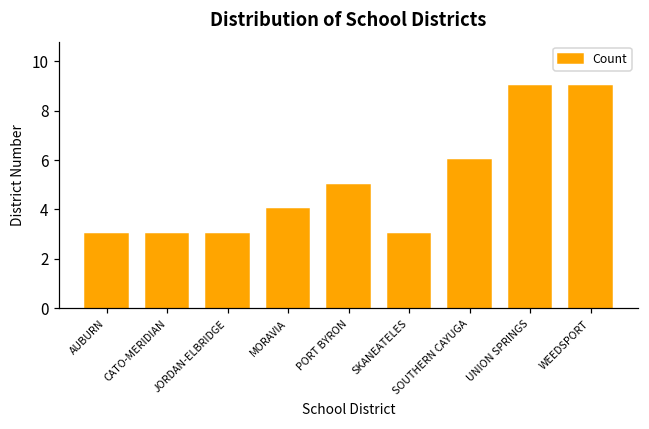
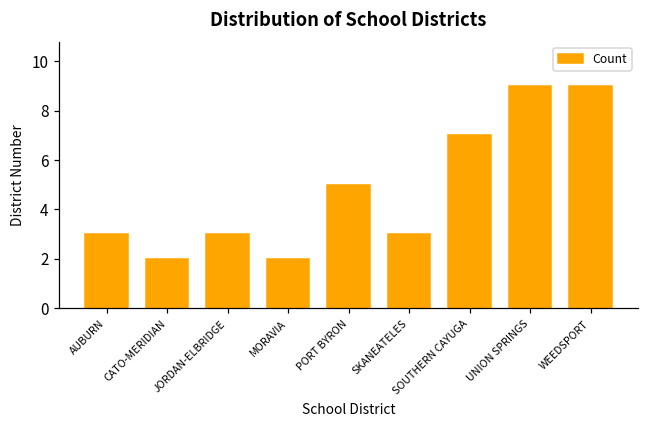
CATO-MERIDIAN: 3 -> 2
MORAVIA: 4 -> 2
SOUTHERN CAYUGA: 6 -> 7
